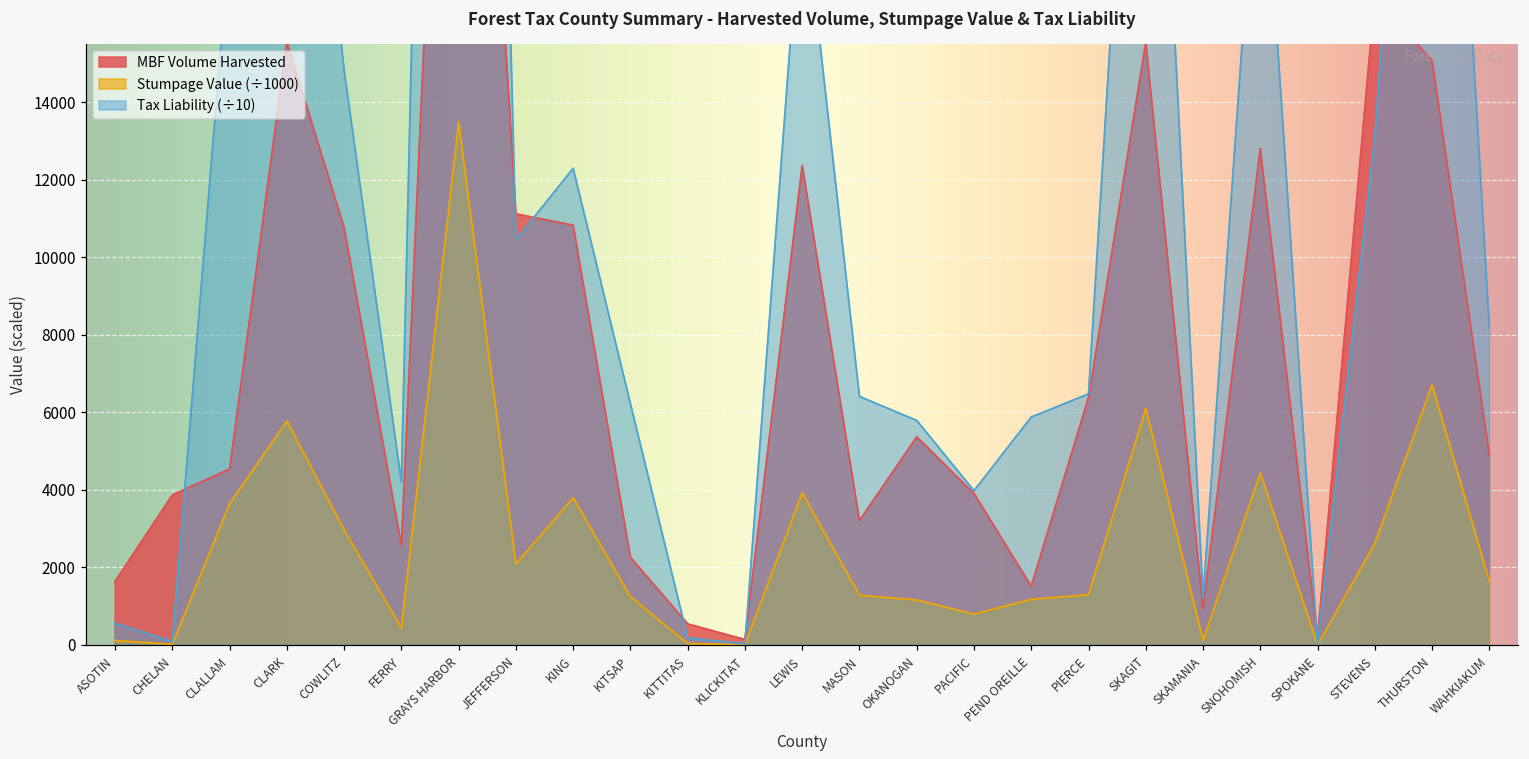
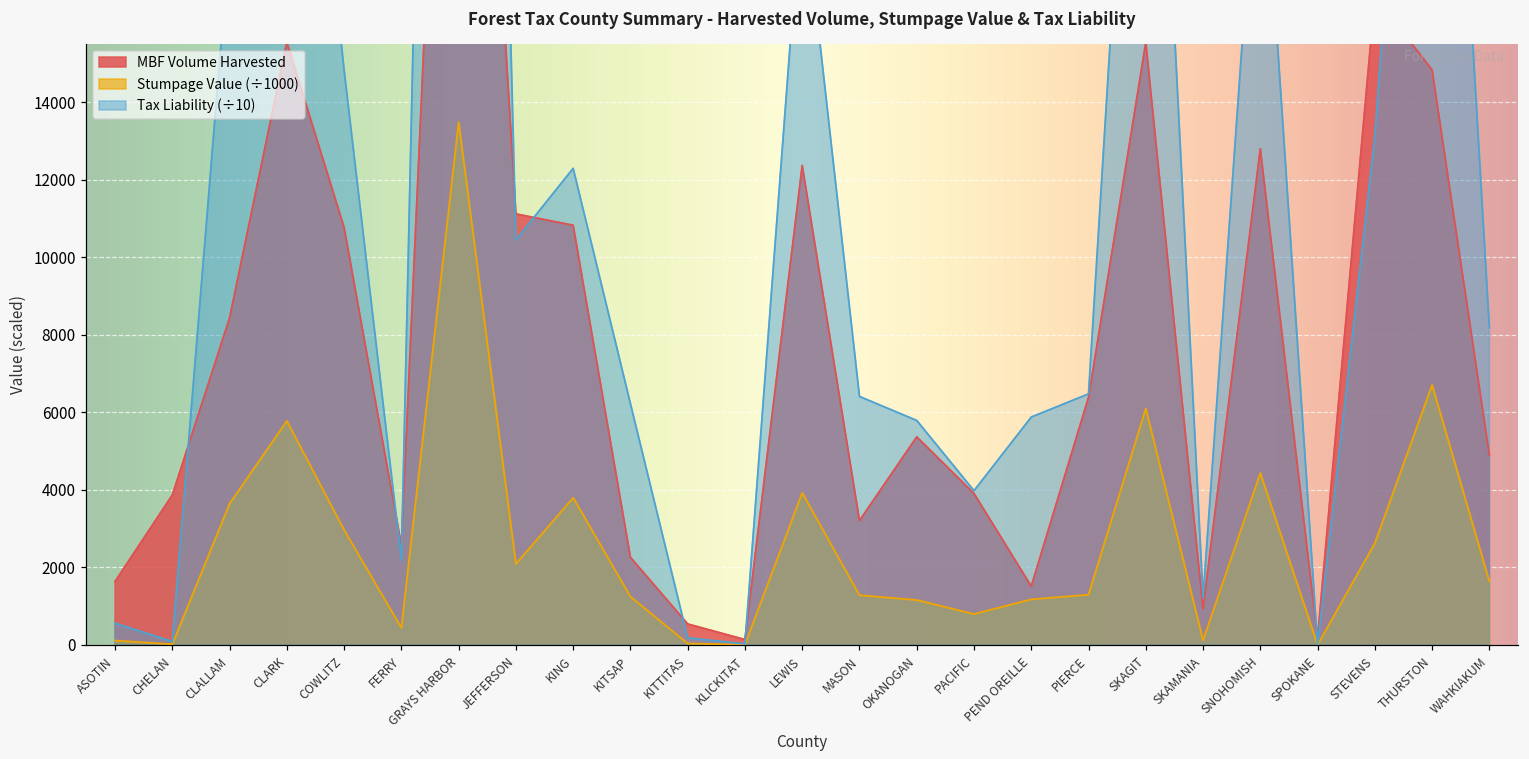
MBF Volume Harvested, CLALLAM: 4500 -> 8400
Tax Liability (÷10), FERRY: 4200 -> 2200
MBF Volume Harvested, THURSTON: 15100 -> 14800
